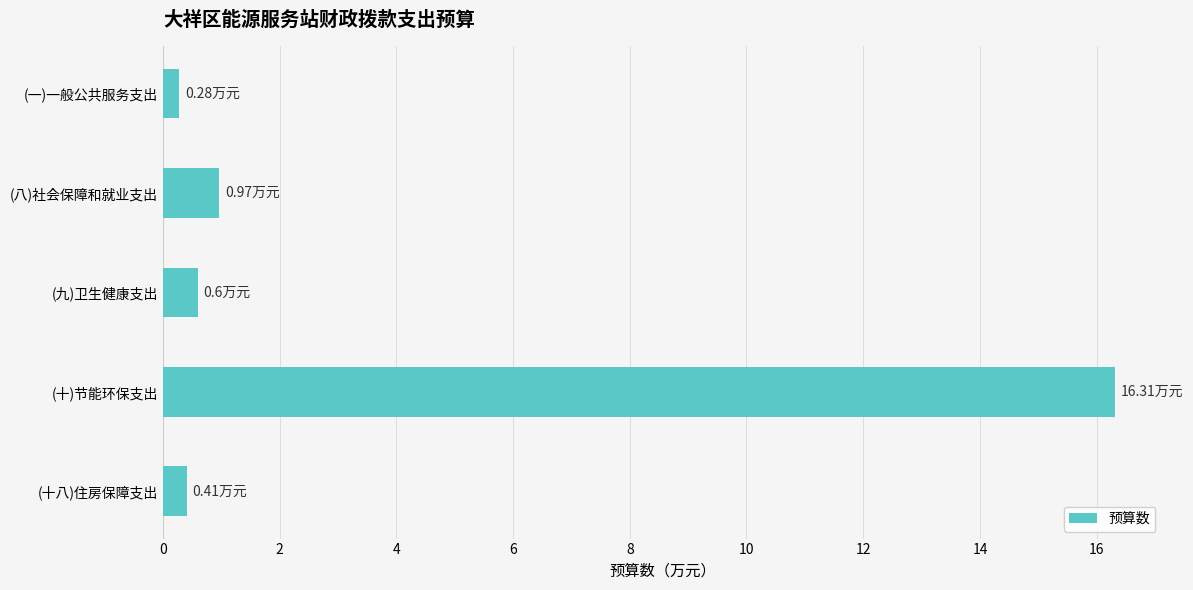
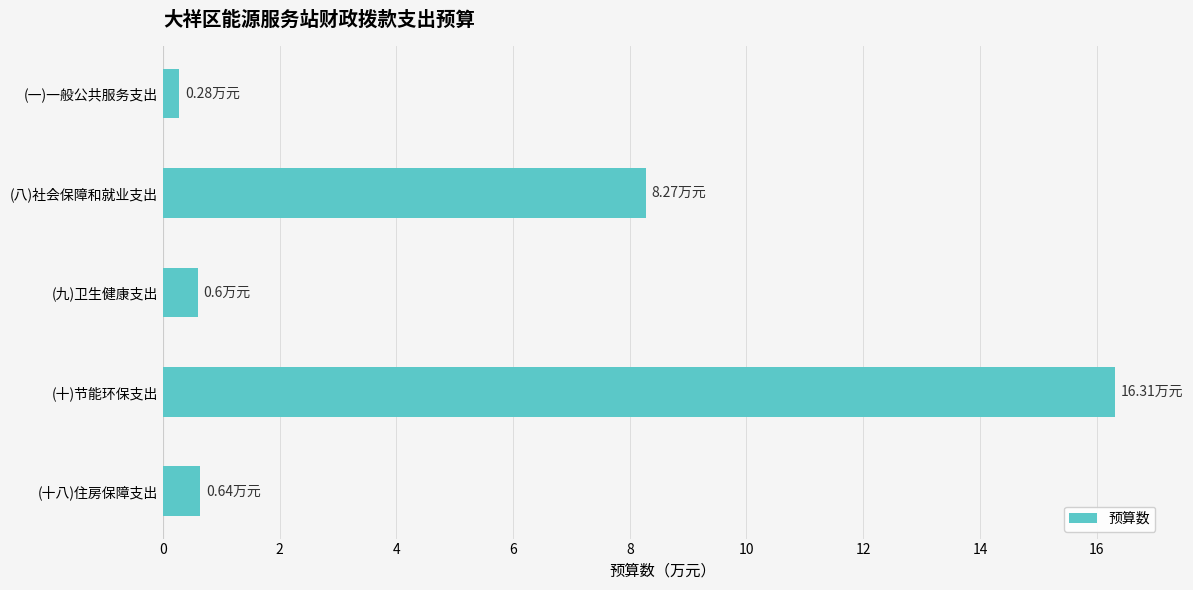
(八)社会保障和就业支出: 0.97 -> 8.27
(十八)住房保障支出: 0.41 -> 0.64
